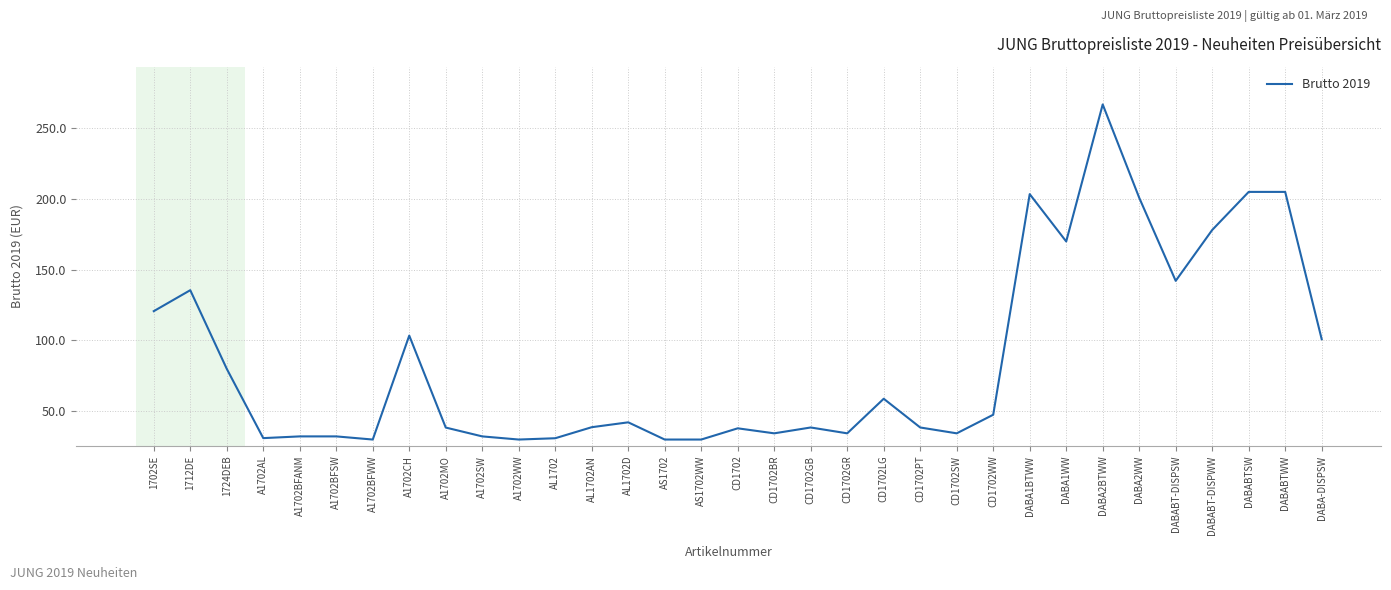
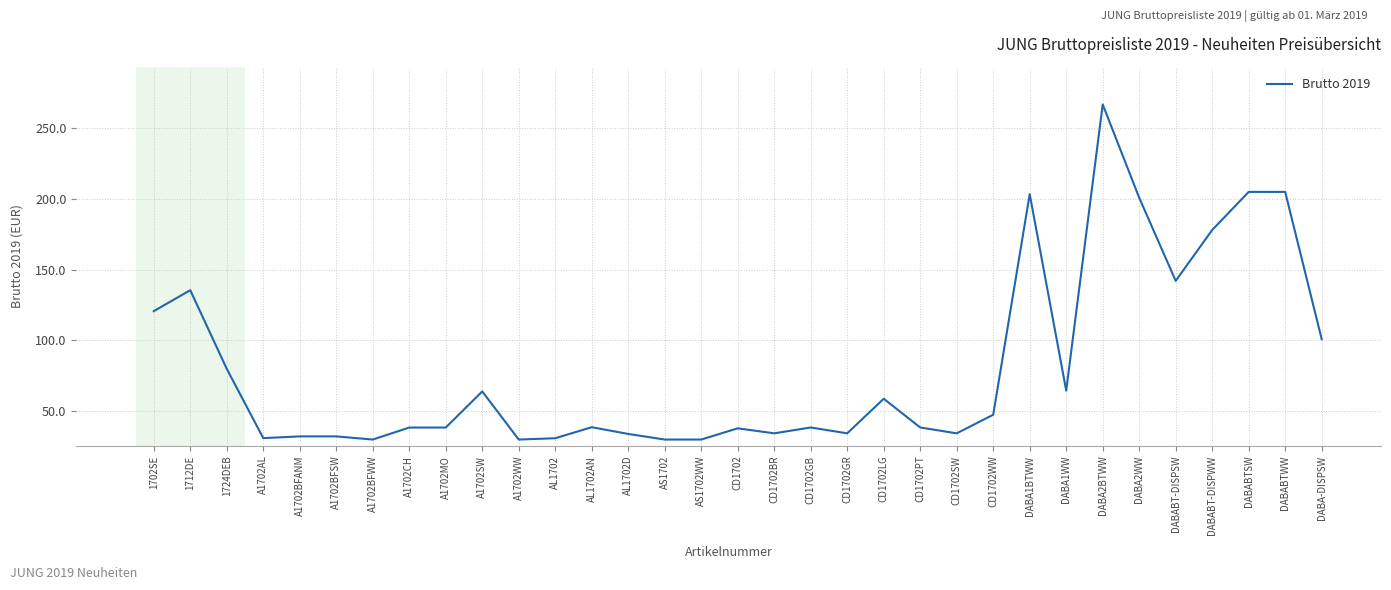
A1702CH: 103 -> 38
A1702SW: 32 -> 64
AL1702D: 42 -> 34
DABA1WW: 170 -> 65
